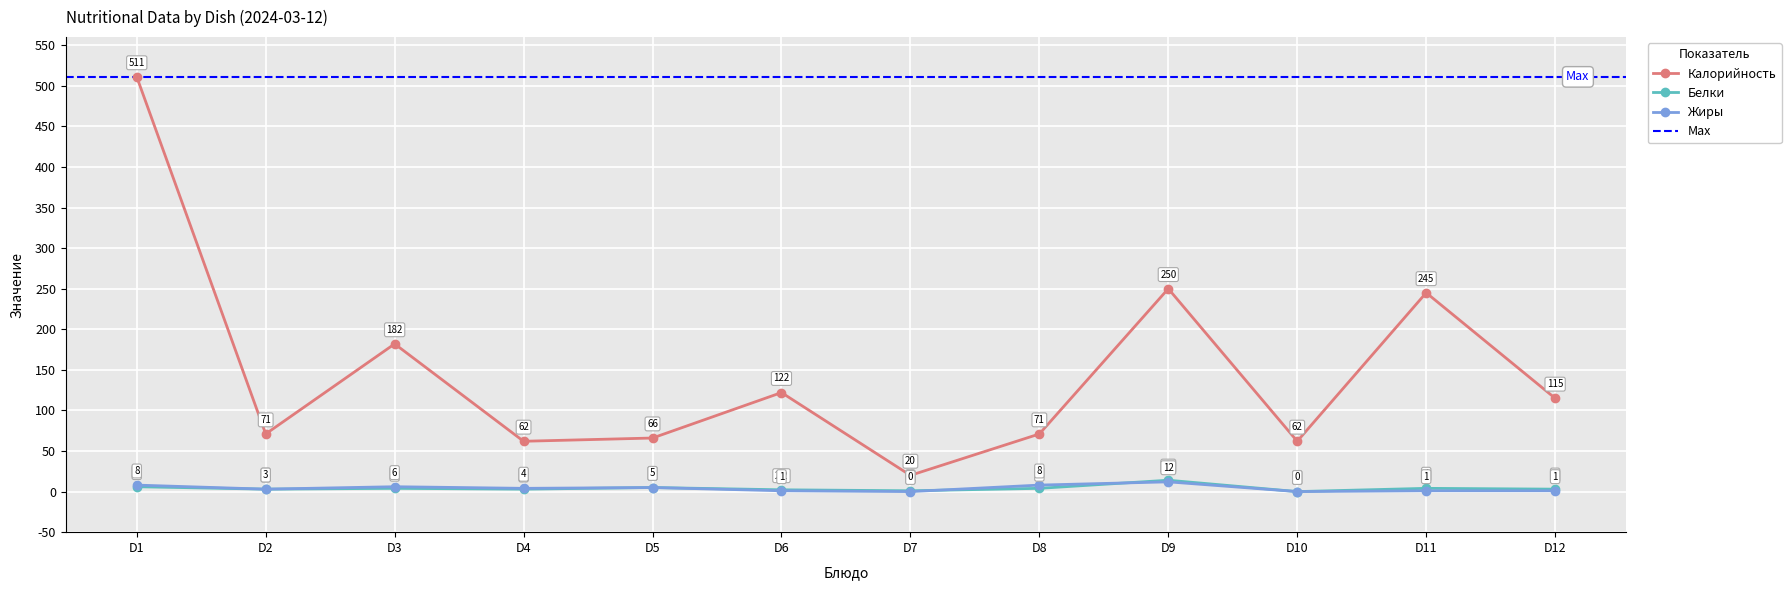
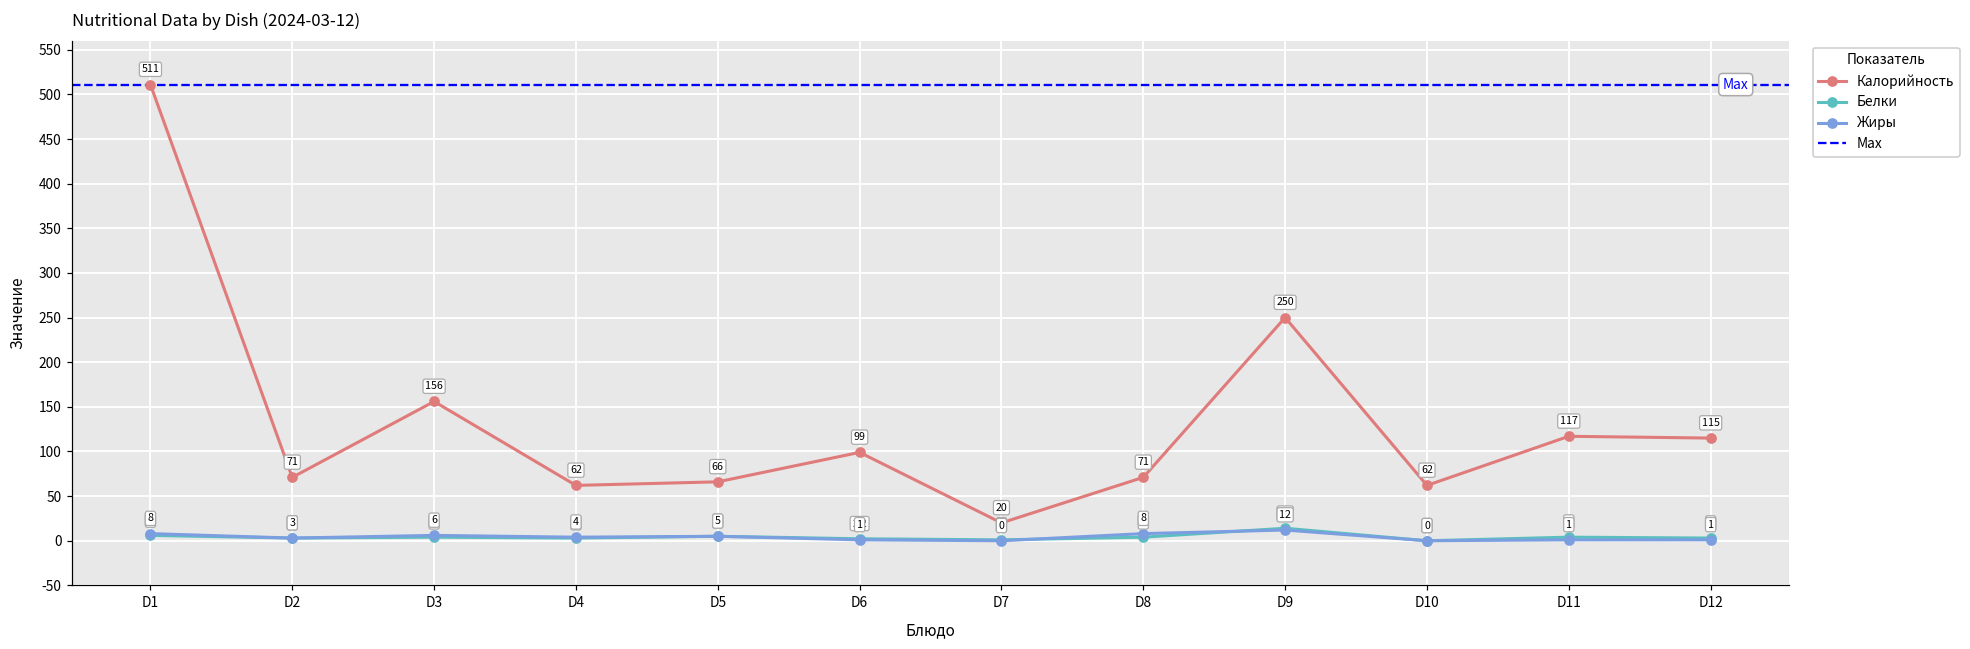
Калорийность, D3: 182 -> 156
Калорийность, D6: 122 -> 99
Калорийность, D11: 245 -> 117
